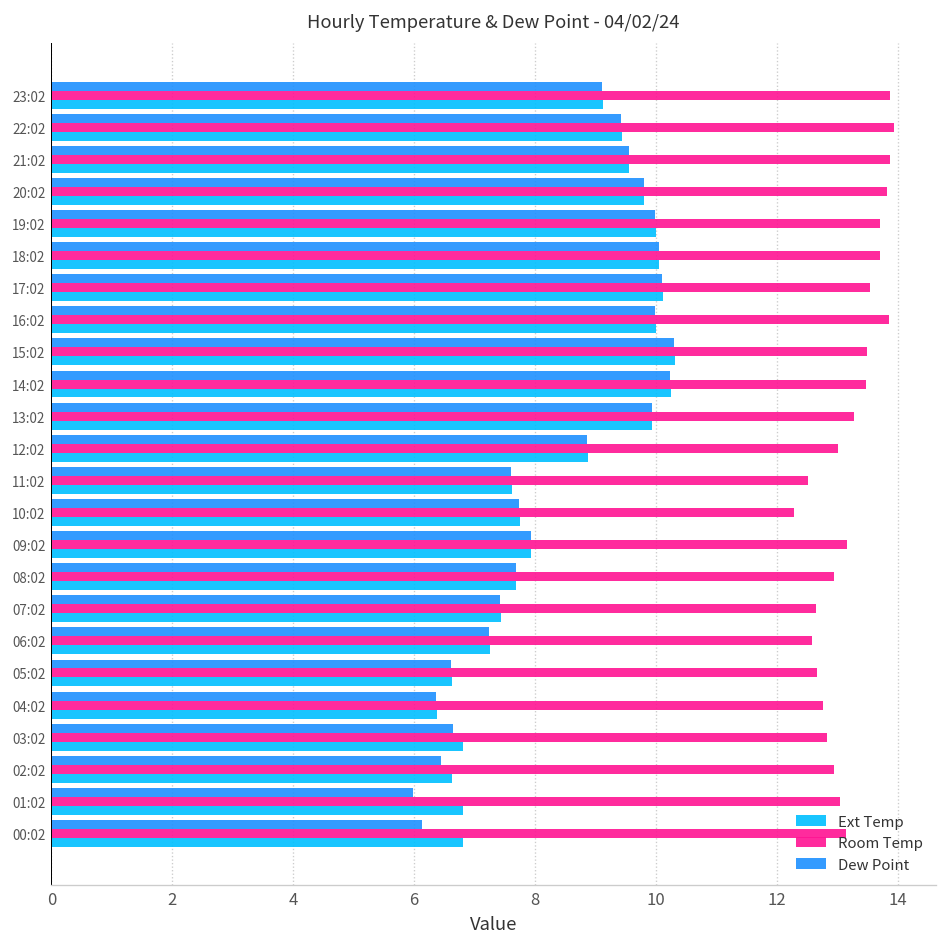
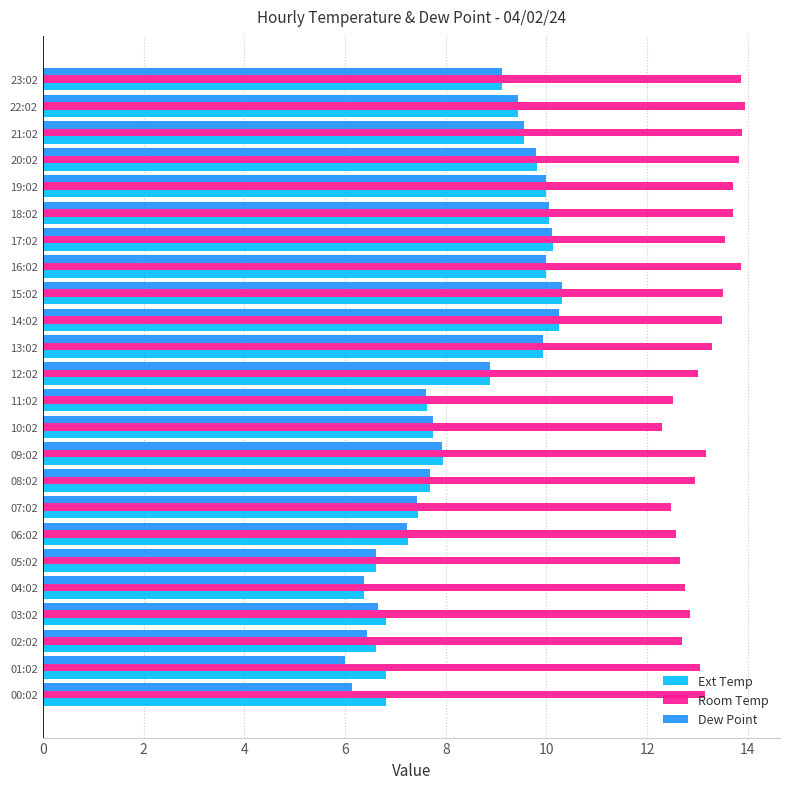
Room Temp, 07:02: 12.7 -> 12.5
Room Temp, 02:02: 13.0 -> 12.7
